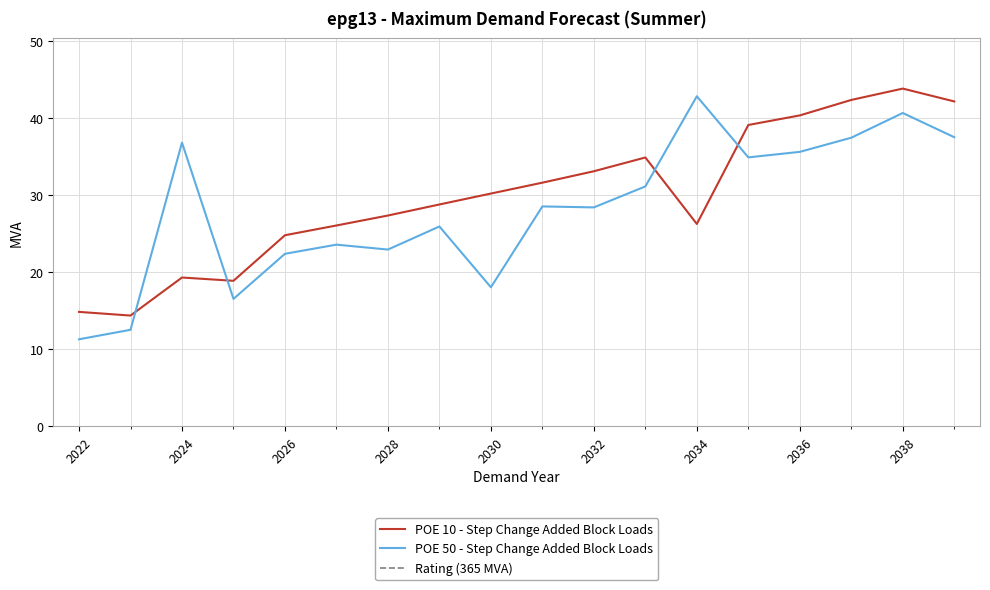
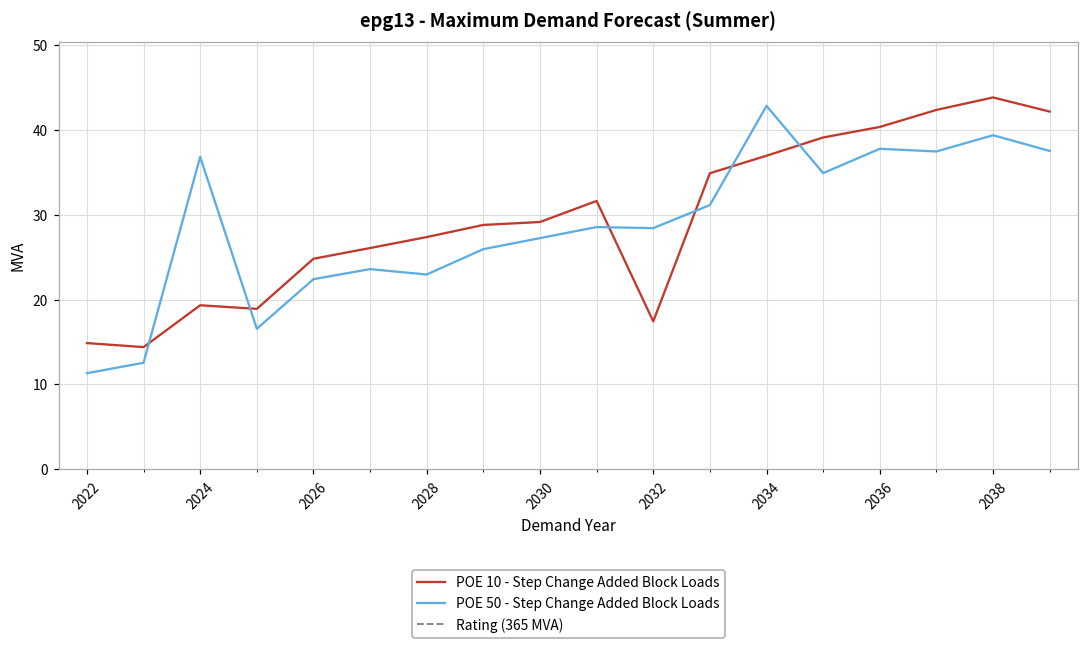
POE 10 - Step Change Added Block Loads, 2030: 30 -> 29
POE 50 - Step Change Added Block Loads, 2030: 18 -> 27
POE 10 - Step Change Added Block Loads, 2032: 33 -> 17
POE 10 - Step Change Added Block Loads, 2034: 26 -> 37
POE 50 - Step Change Added Block Loads, 2036: 36 -> 38
POE 50 - Step Change Added Block Loads, 2038: 41 -> 39
